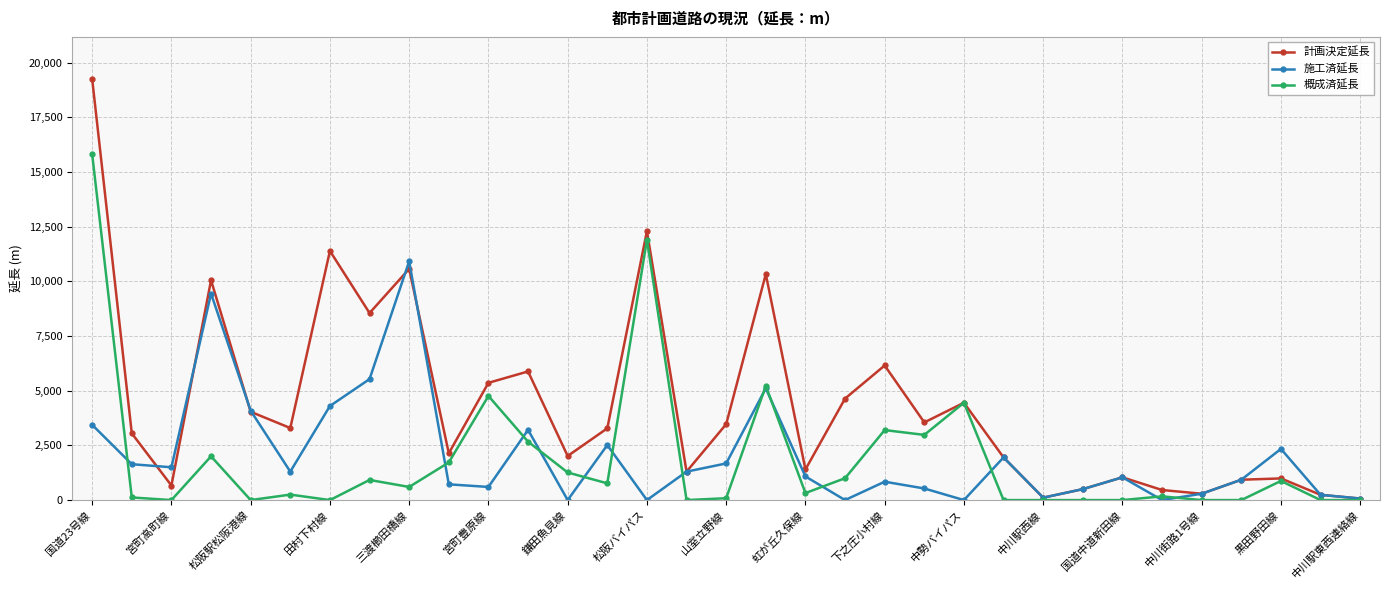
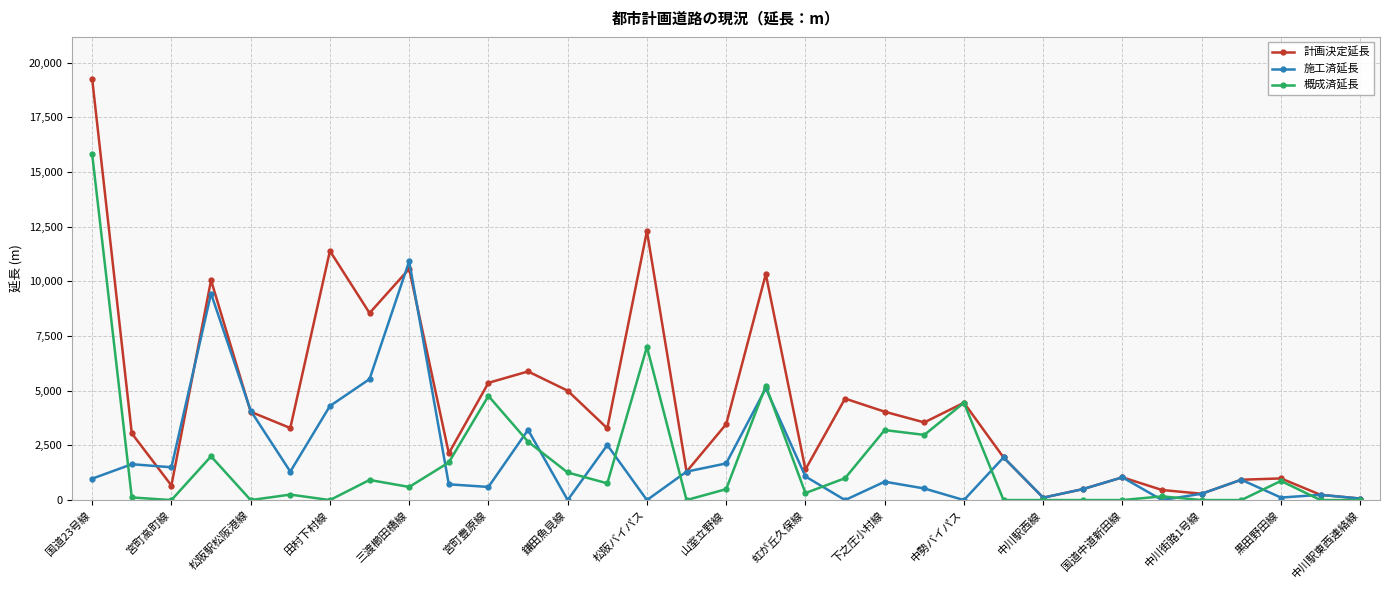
施工済延長, 国道23号線: 3,400 -> 1,000
計画決定延長, 鎌田魚見線: 2,000 -> 5,000
概成済延長, 松阪バイパス: 11,900 -> 7,000
概成済延長, 山室立野線: 100 -> 500
計画決定延長, 下之庄小村線: 6,200 -> 4,000
施工済延長, 黒田野田線: 2,300 -> 100
